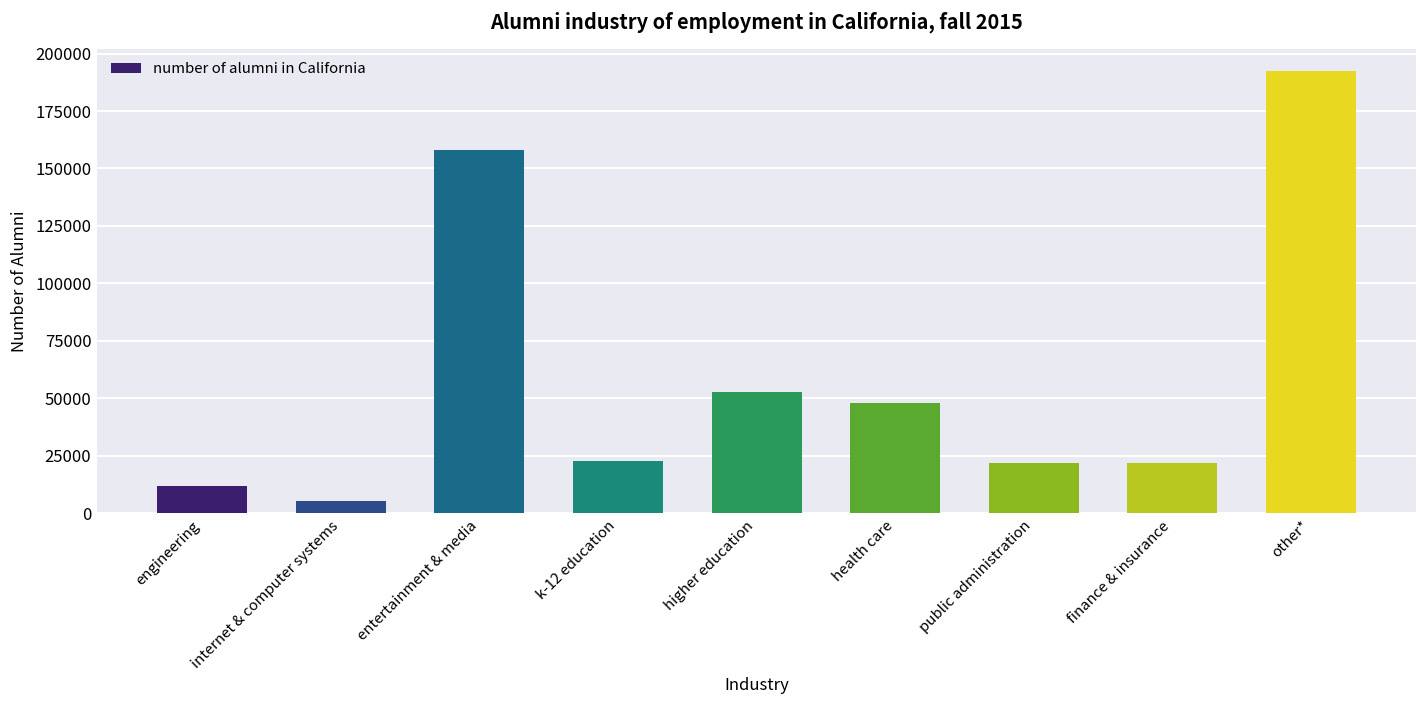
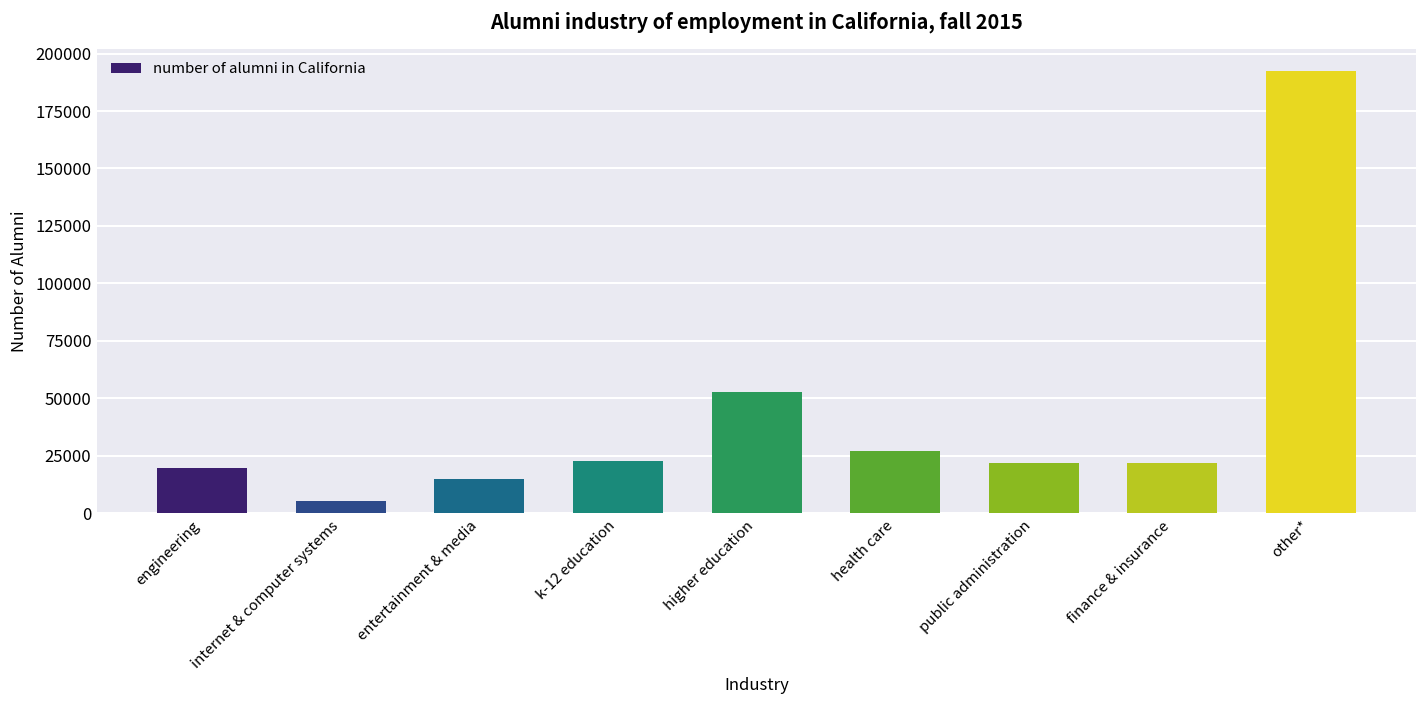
engineering: 12000 -> 20000
entertainment & media: 158000 -> 15000
health care: 48000 -> 27000
